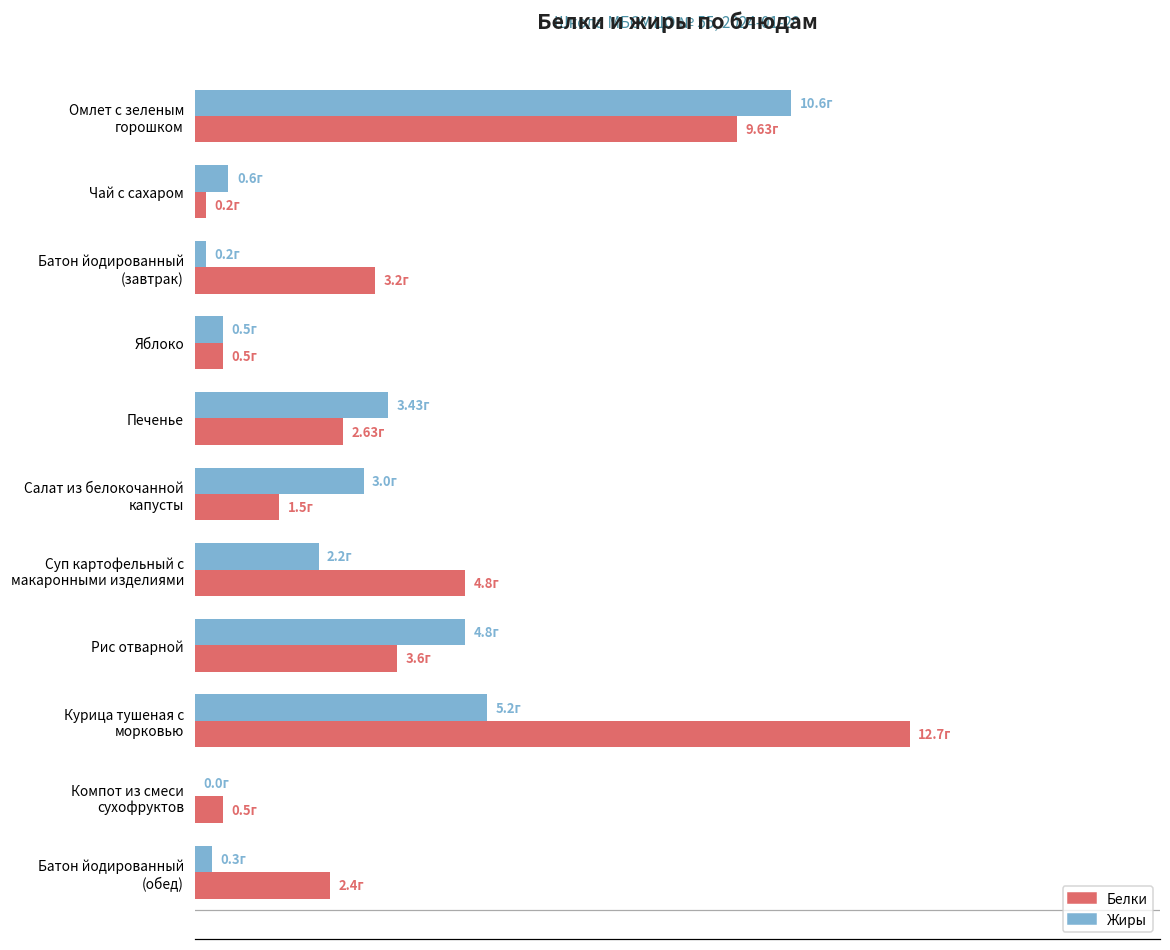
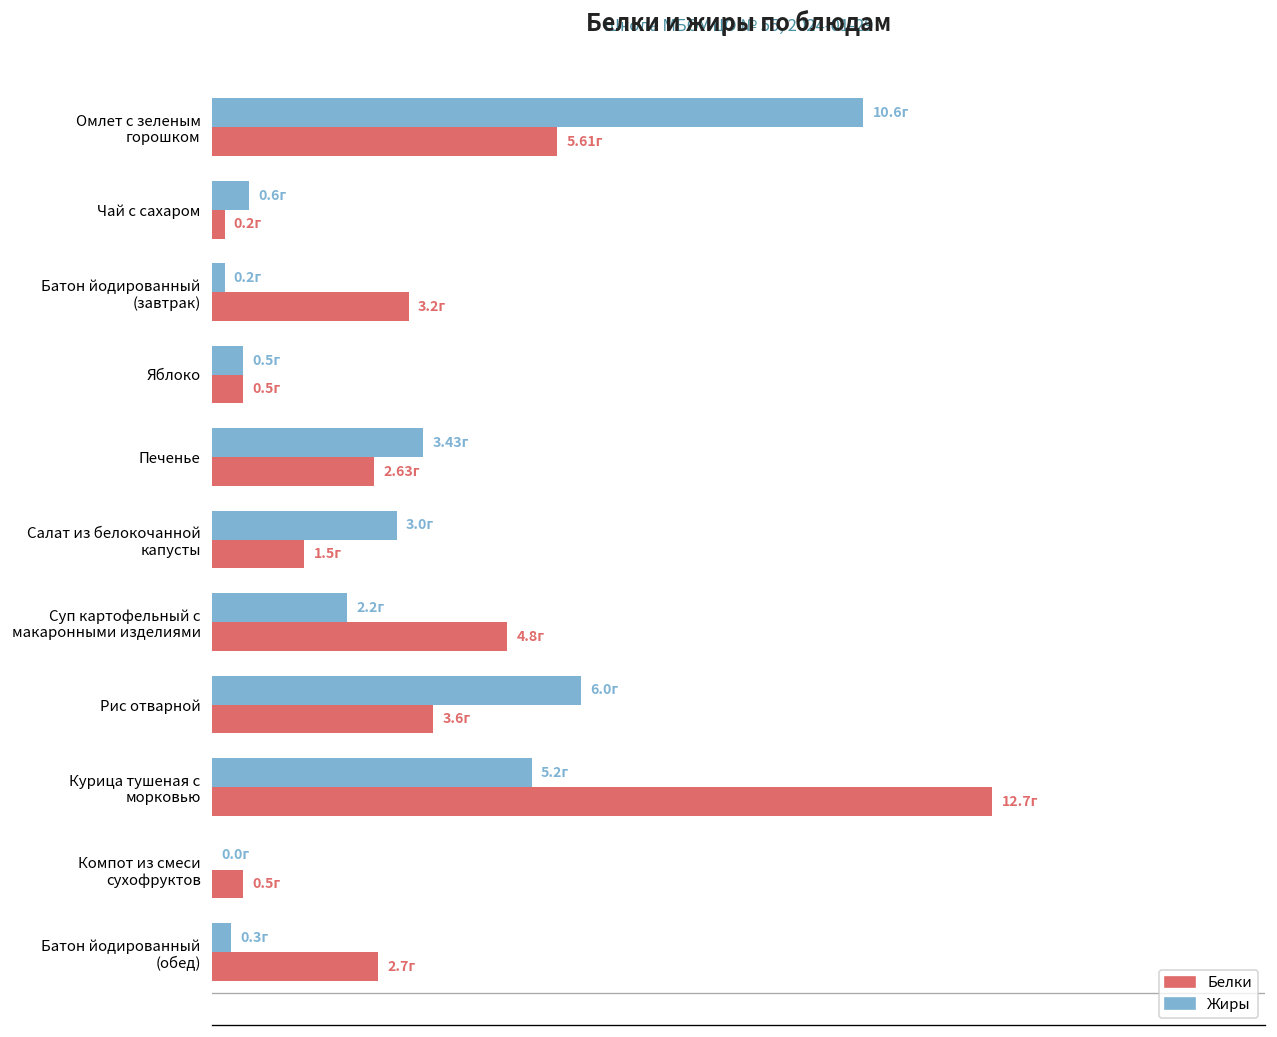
Белки, Омлет с зеленым горошком: 9.63г -> 5.61г
Жиры, Рис отварной: 4.8г -> 6.0г
Белки, Батон йодированный (обед): 2.4г -> 2.7г
